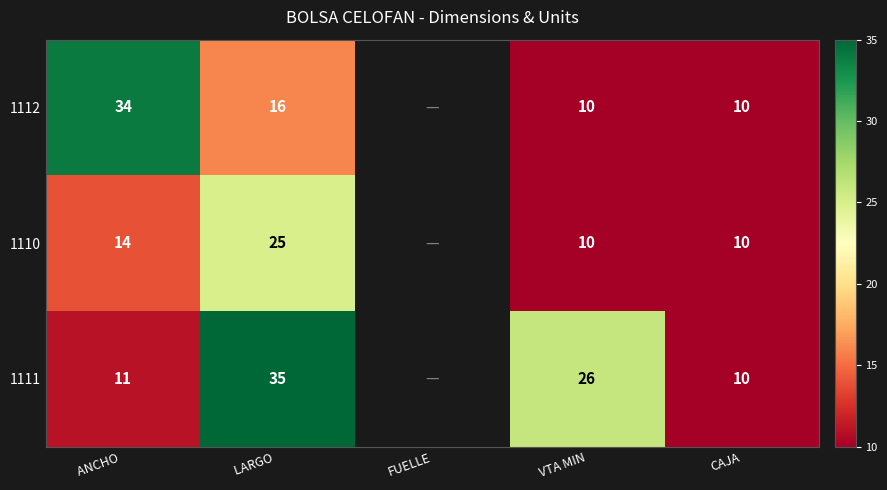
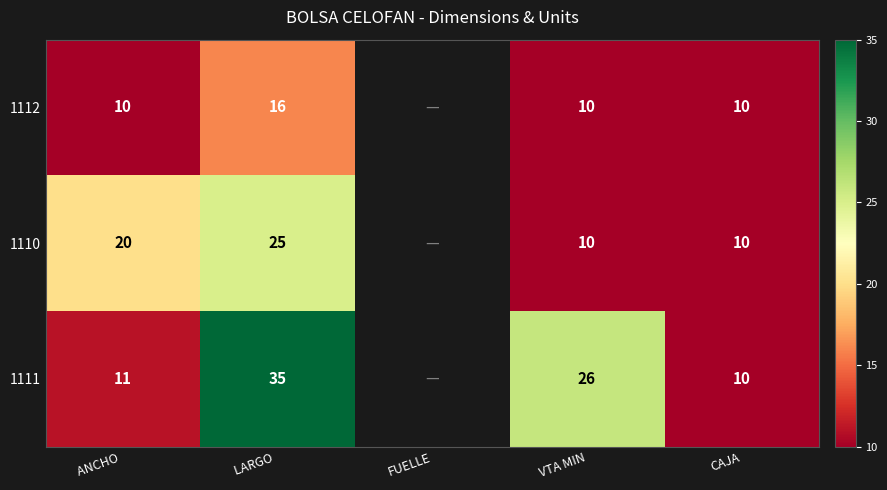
1112, ANCHO: 34 -> 10
1110, ANCHO: 14 -> 20
